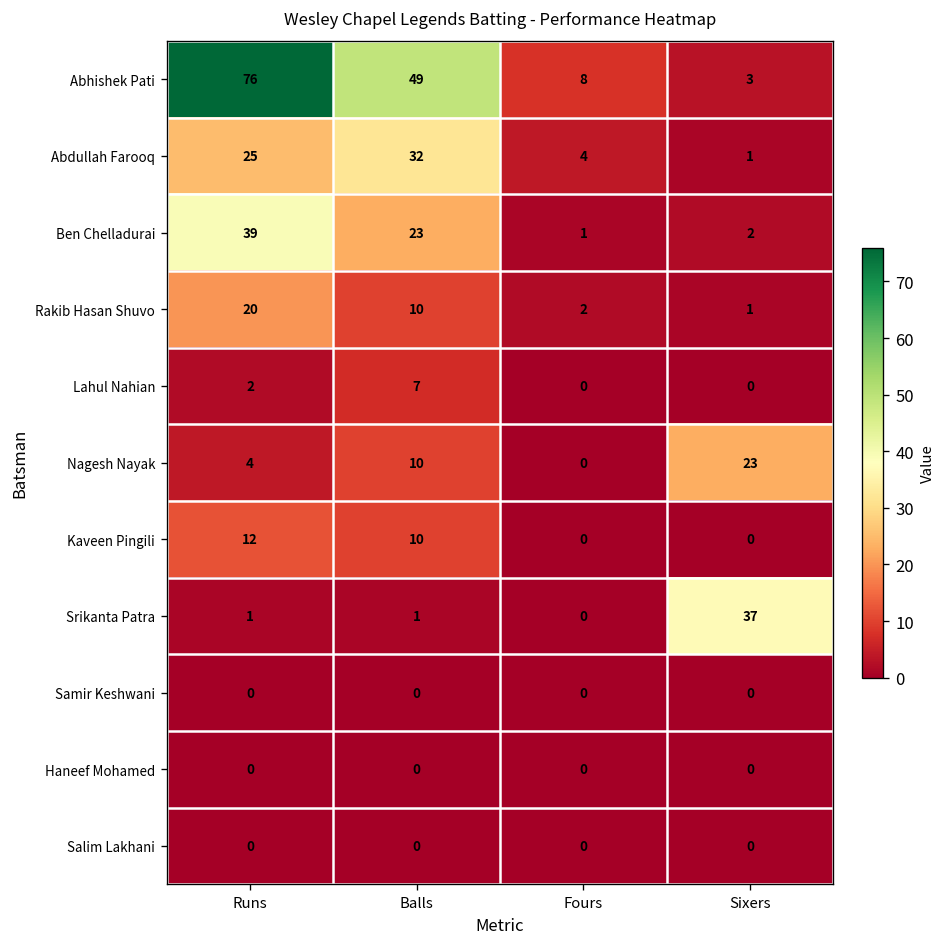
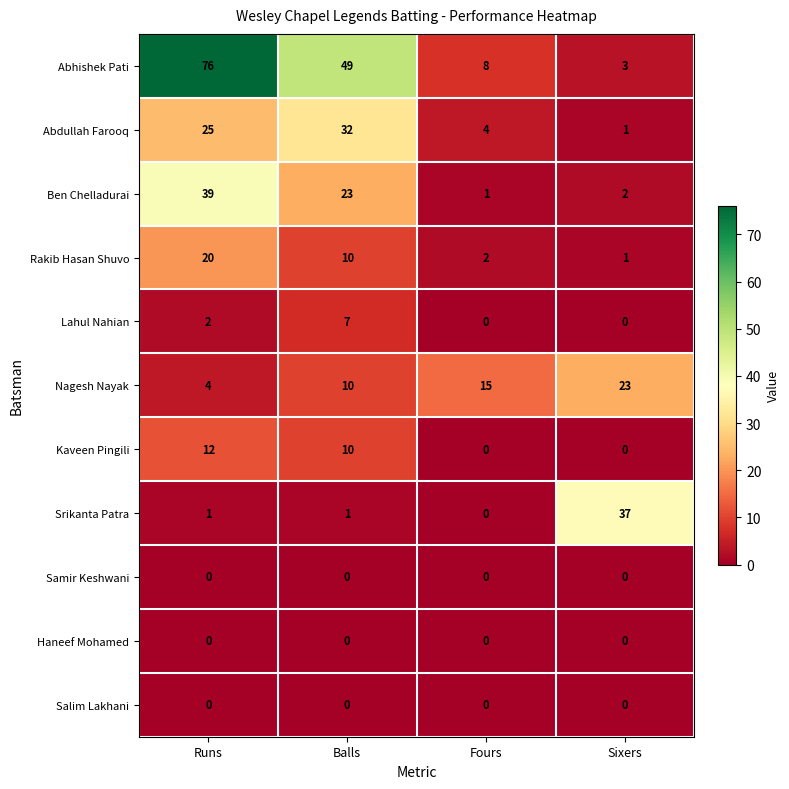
Nagesh Nayak, Fours: 0 -> 15
